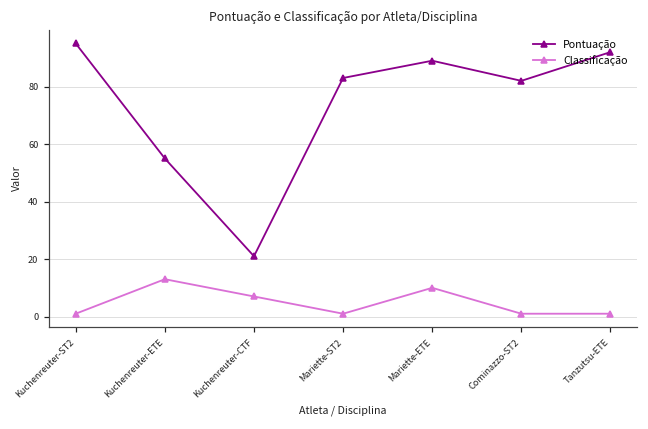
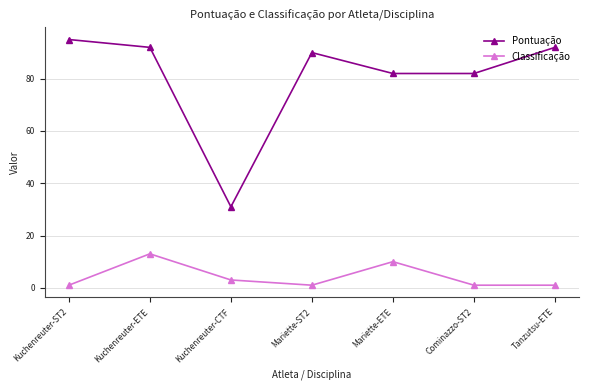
Pontuação, Kuchenreuter-ETE: 55 -> 92
Pontuação, Kuchenreuter-CTF: 21 -> 31
Classificação, Kuchenreuter-CTF: 7 -> 3
Pontuação, Mariette-ST2: 83 -> 90
Pontuação, Mariette-ETE: 89 -> 82
